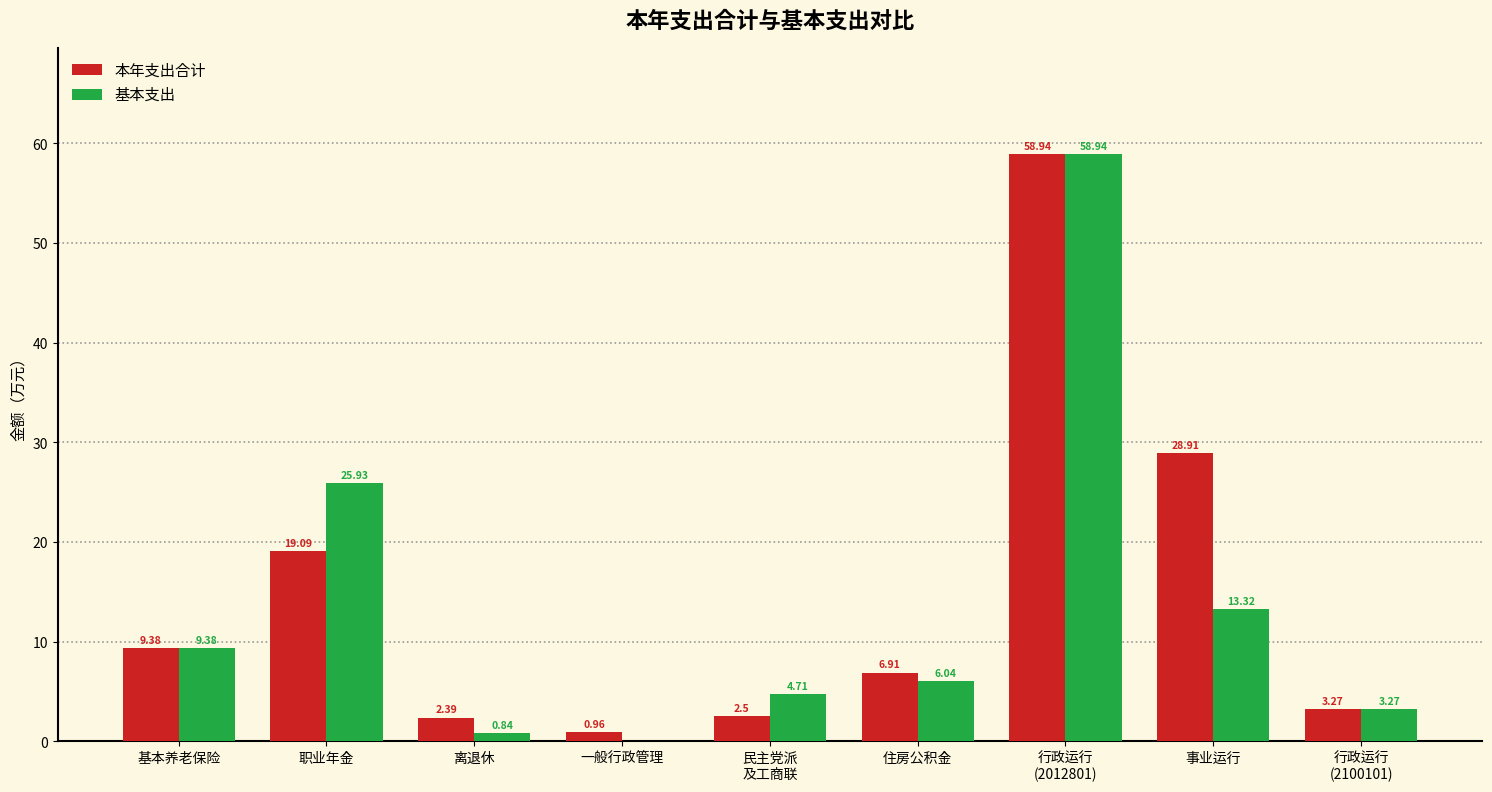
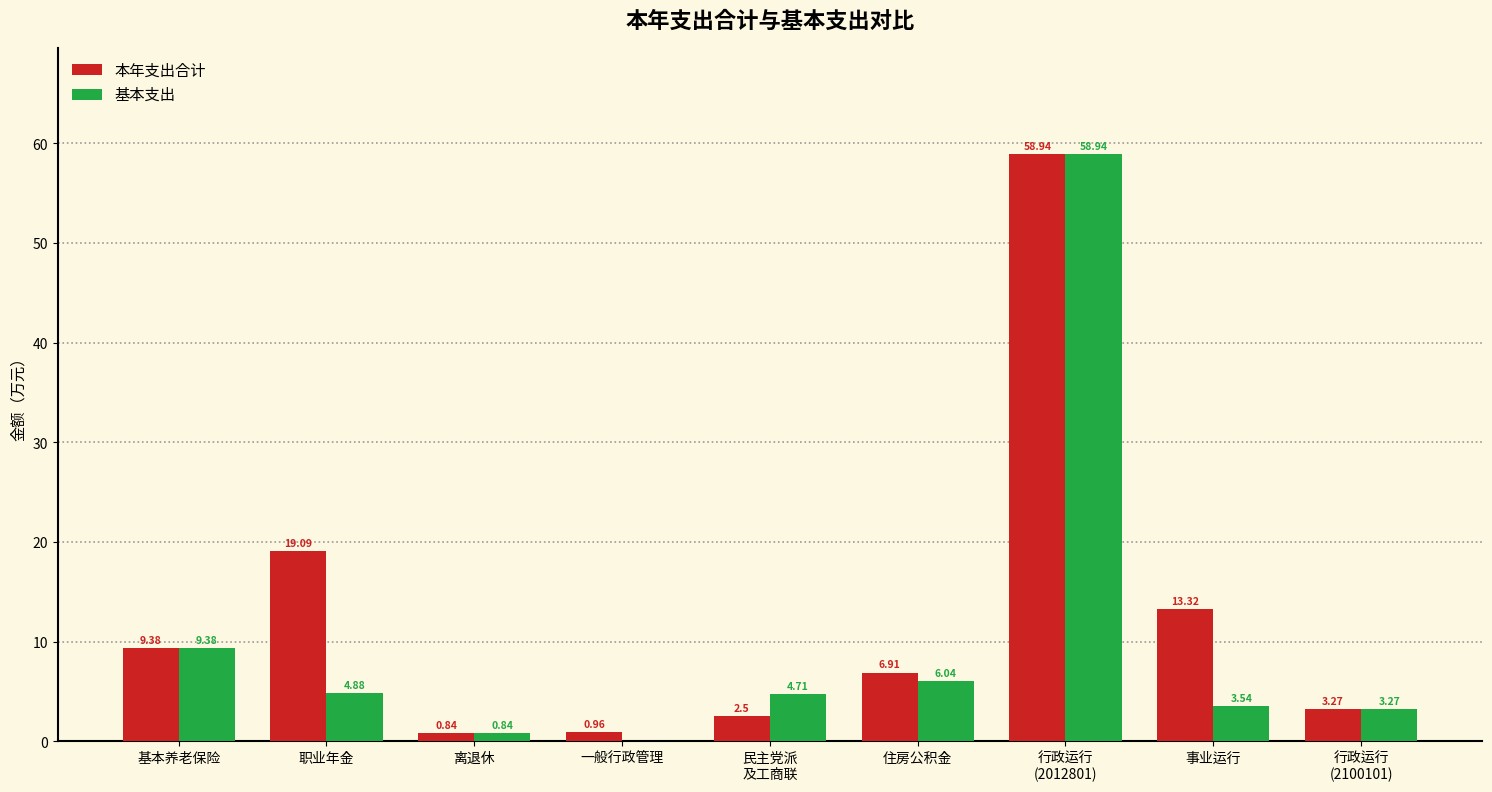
基本支出, 职业年金: 25.93 -> 4.88
本年支出合计, 离退休: 2.39 -> 0.84
本年支出合计, 事业运行: 28.91 -> 13.32
基本支出, 事业运行: 13.32 -> 3.54
